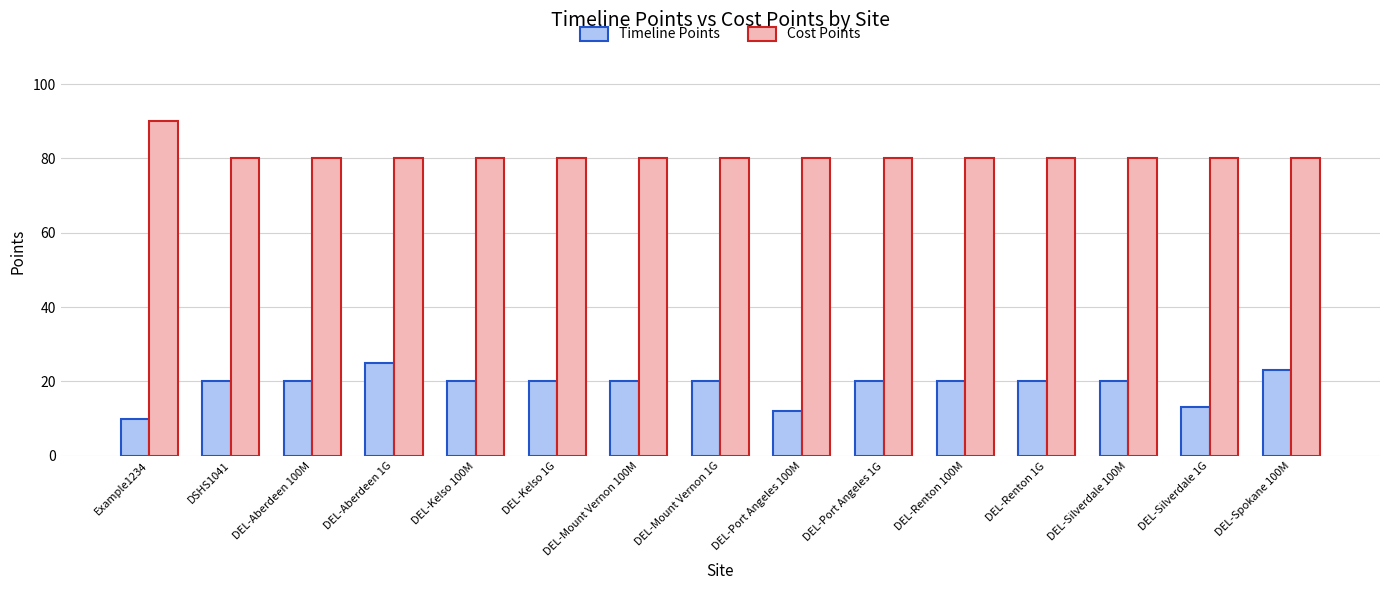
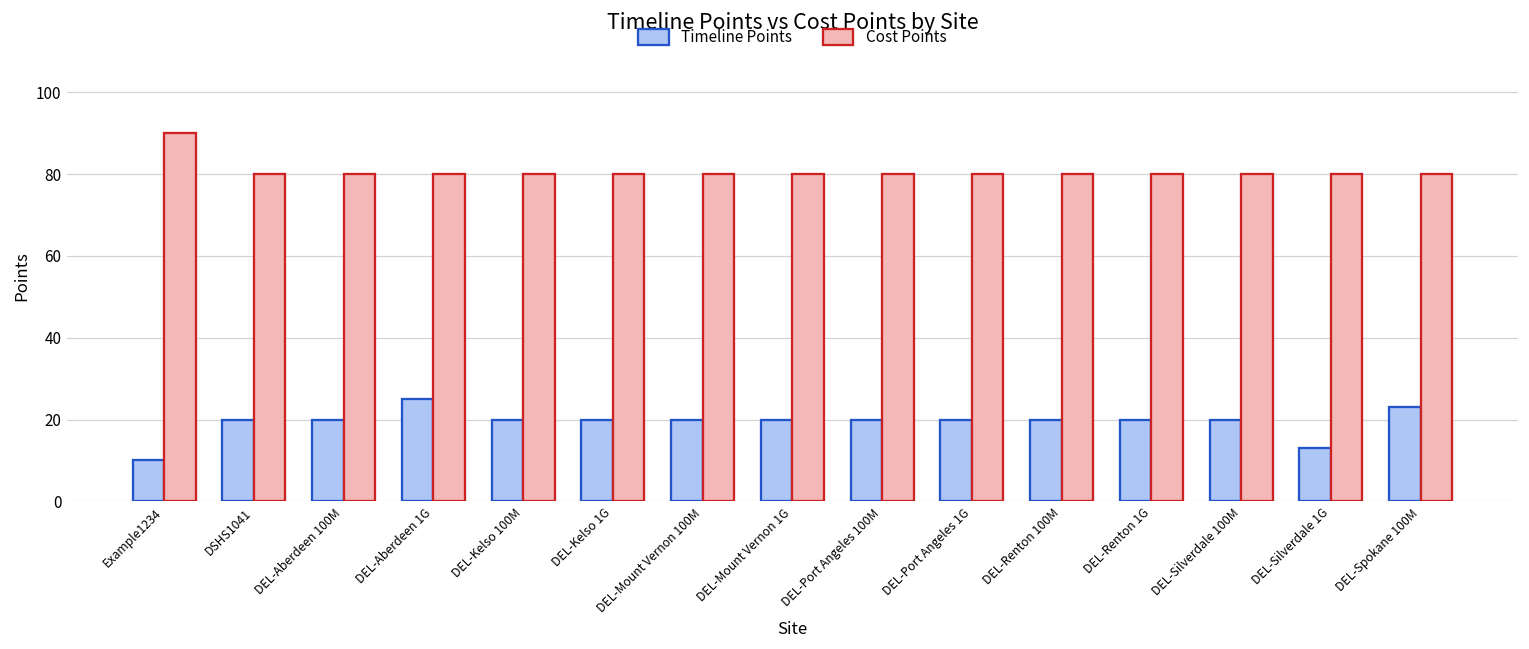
Timeline Points, DEL-Port Angeles 100M: 12 -> 20
